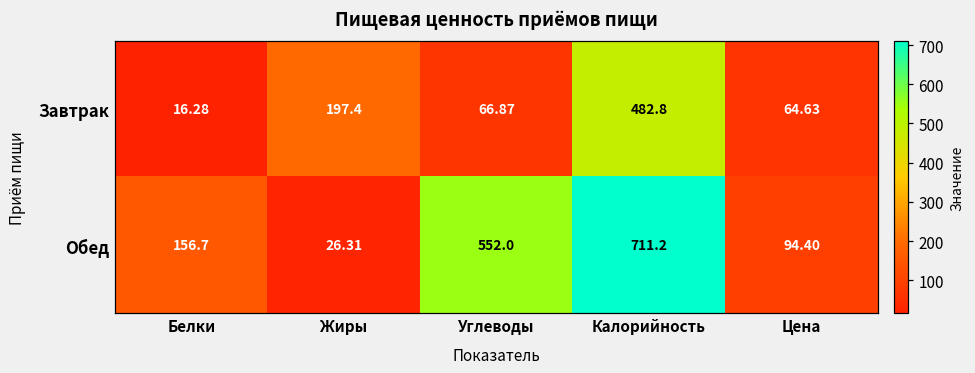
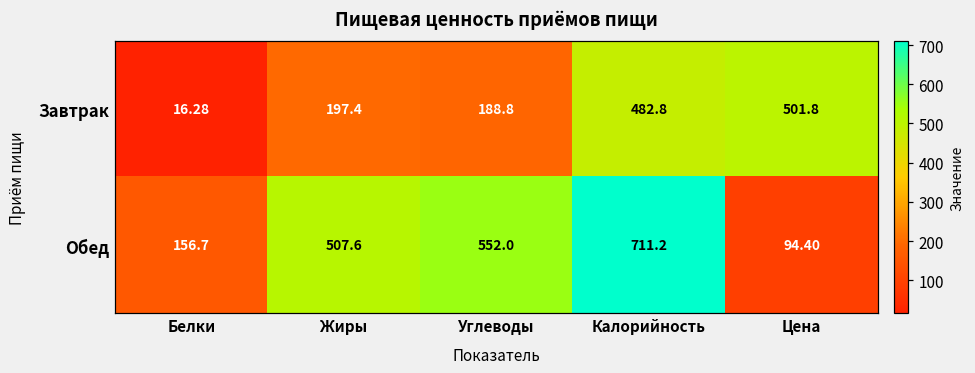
Завтрак, Углеводы: 66.87 -> 188.8
Завтрак, Цена: 64.63 -> 501.8
Обед, Жиры: 26.31 -> 507.6
